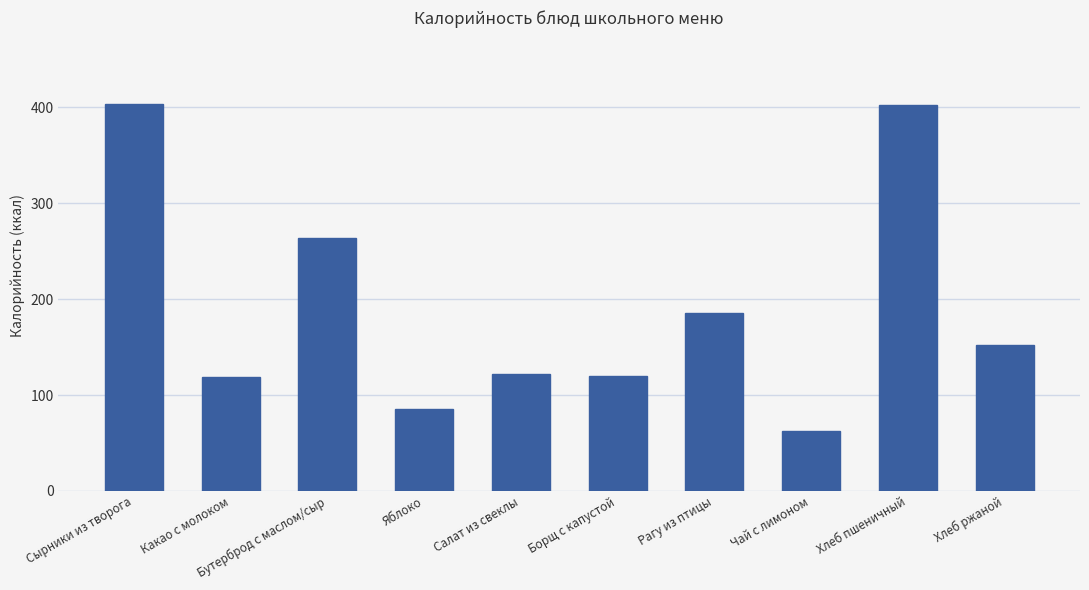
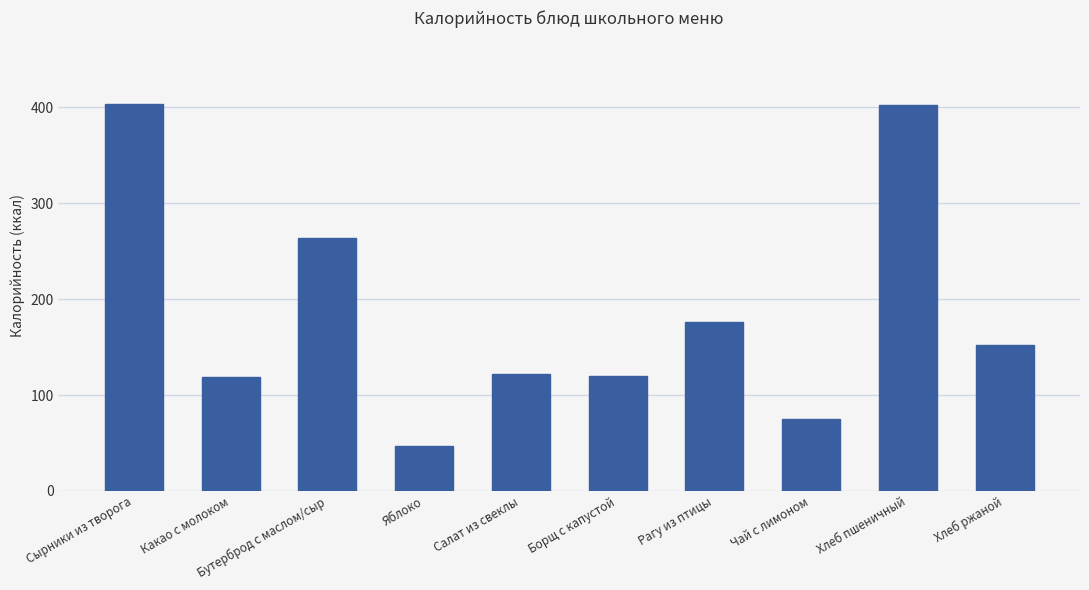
Яблоко: 90 -> 50
Рагу из птицы: 190 -> 180
Чай с лимоном: 60 -> 80
